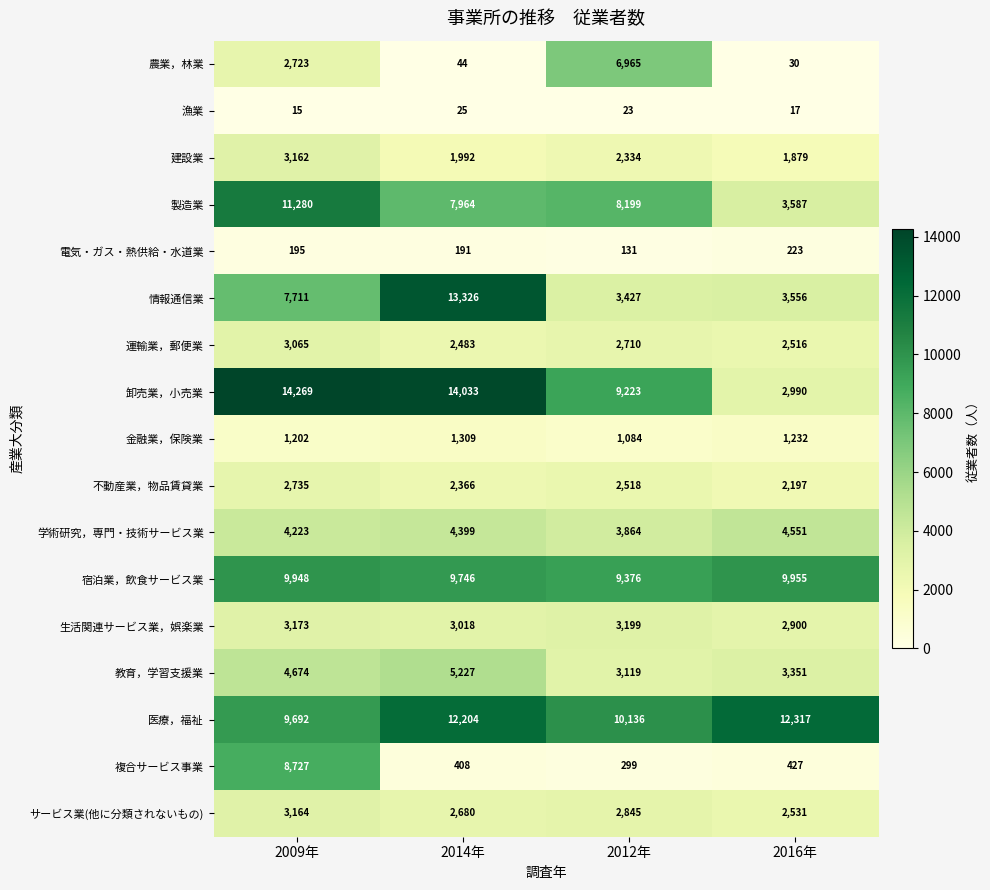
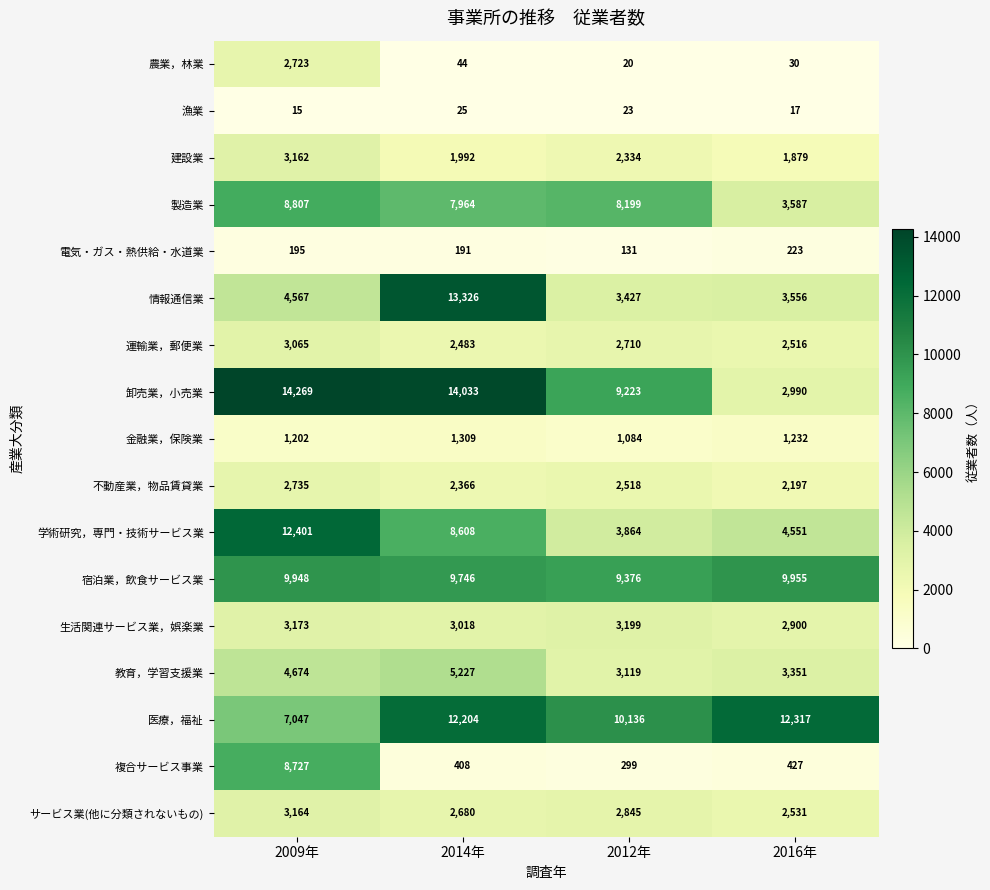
農業，林業, 2012年: 6,965 -> 20
製造業, 2009年: 11,280 -> 8,807
情報通信業, 2009年: 7,711 -> 4,567
学術研究，専門・技術サービス業, 2009年: 4,223 -> 12,401
学術研究，専門・技術サービス業, 2014年: 4,399 -> 8,608
医療，福祉, 2009年: 9,692 -> 7,047
